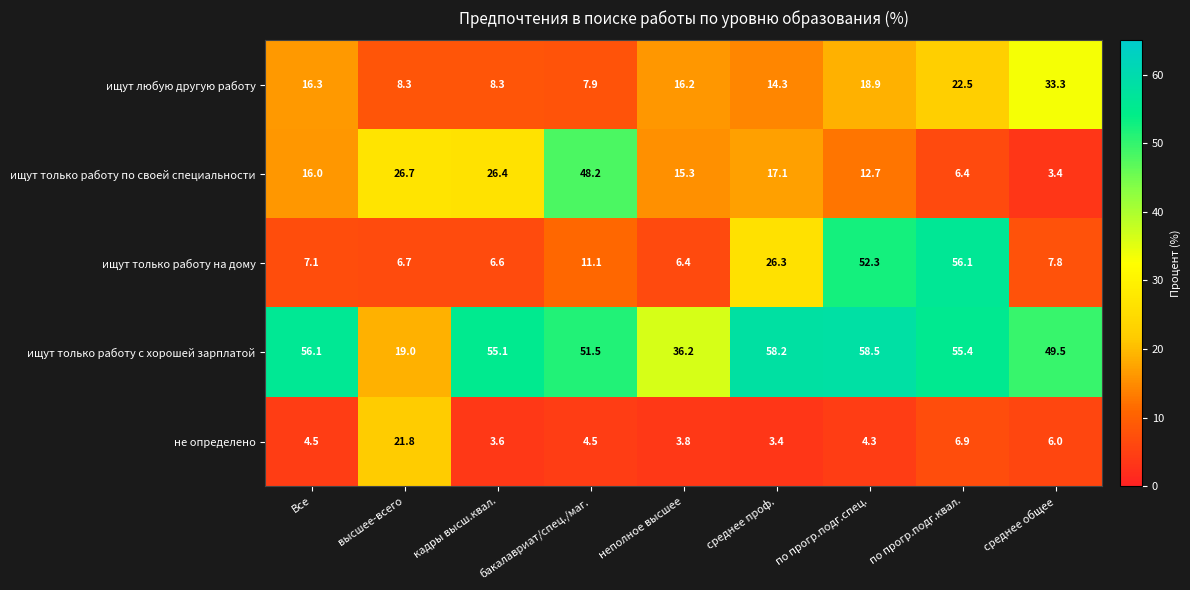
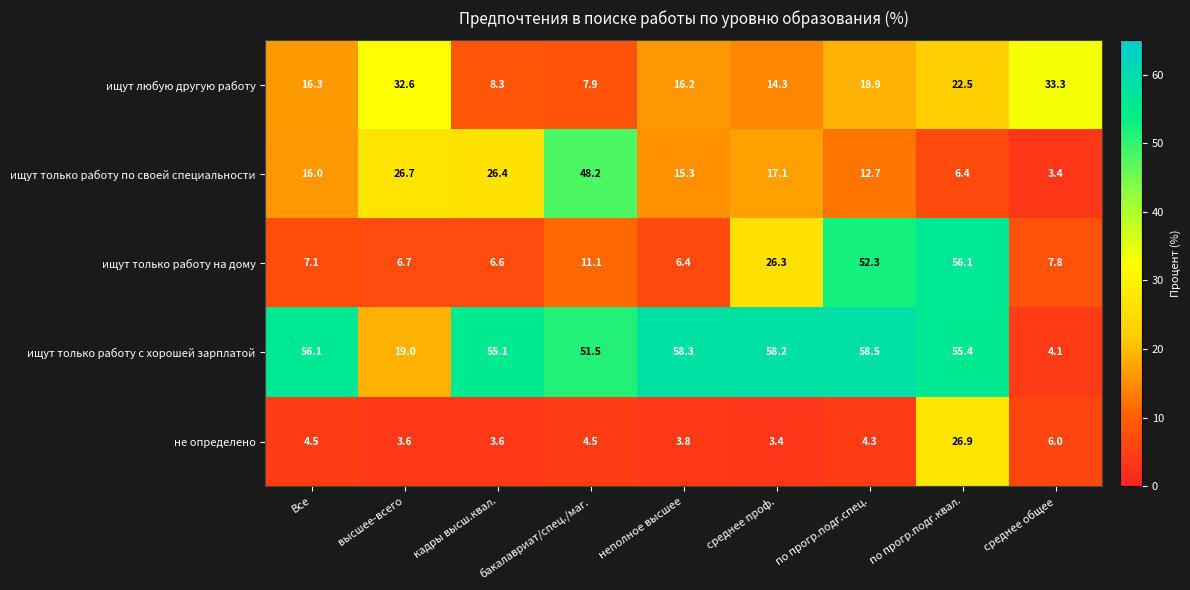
ищут любую другую работу, высшее-всего: 8.3 -> 32.6
ищут только работу с хорошей зарплатой, неполное высшее: 36.2 -> 58.3
ищут только работу с хорошей зарплатой, среднее общее: 49.5 -> 4.1
не определено, высшее-всего: 21.8 -> 3.6
не определено, по прогр.подг.квал.: 6.9 -> 26.9
